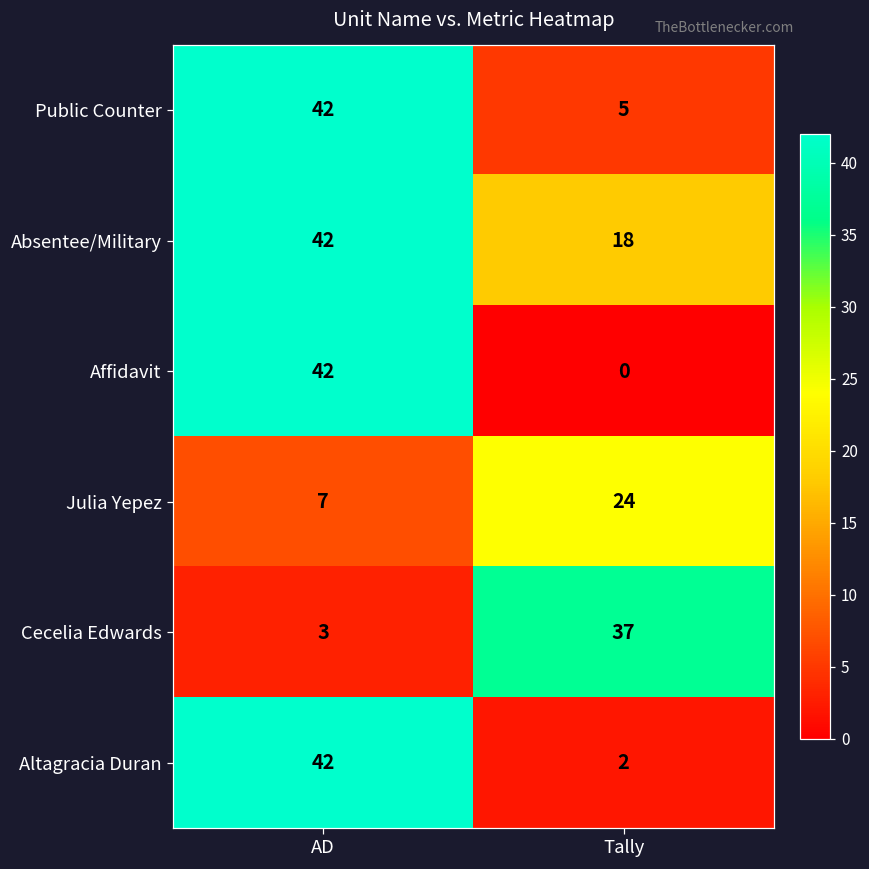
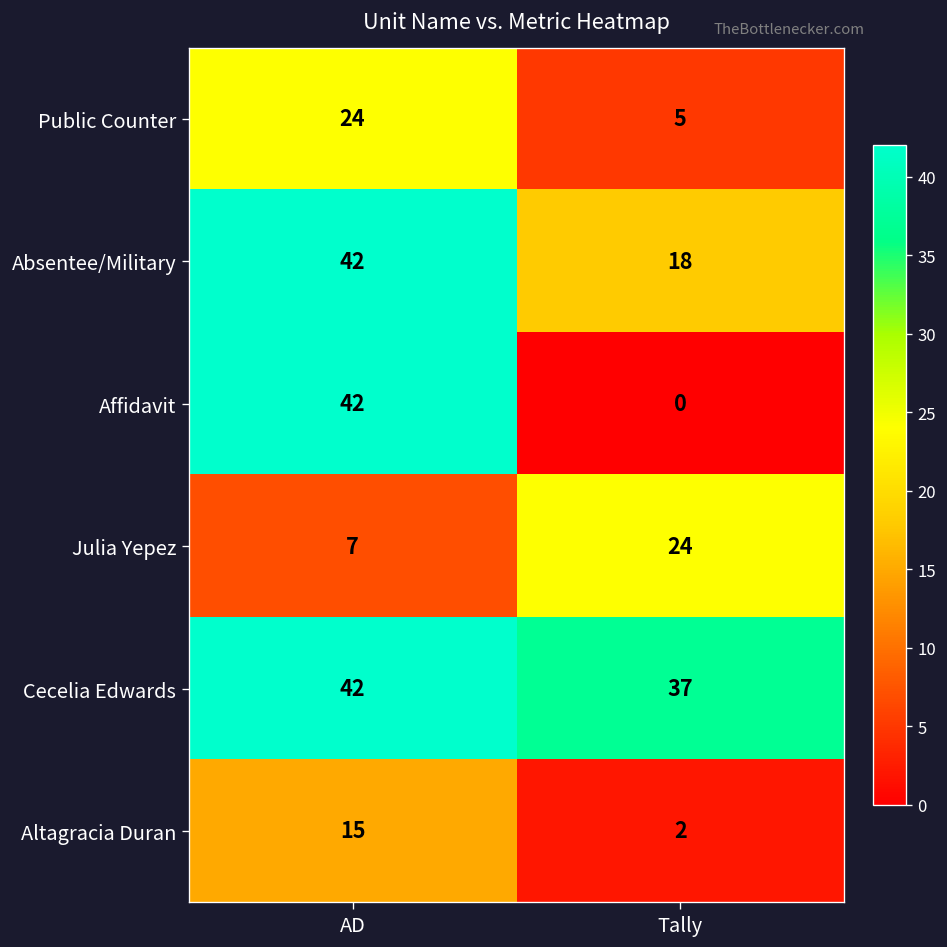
Public Counter, AD: 42 -> 24
Cecelia Edwards, AD: 3 -> 42
Altagracia Duran, AD: 42 -> 15
